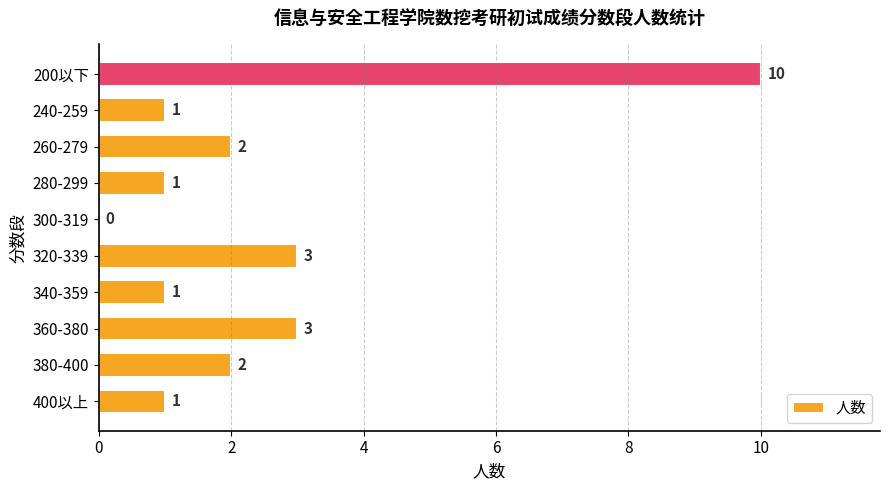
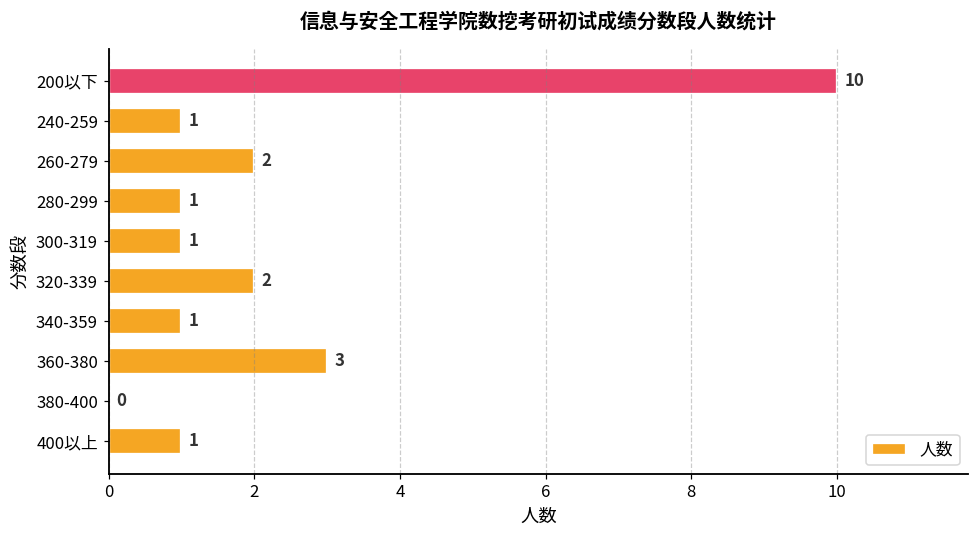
300-319: 0 -> 1
320-339: 3 -> 2
380-400: 2 -> 0
